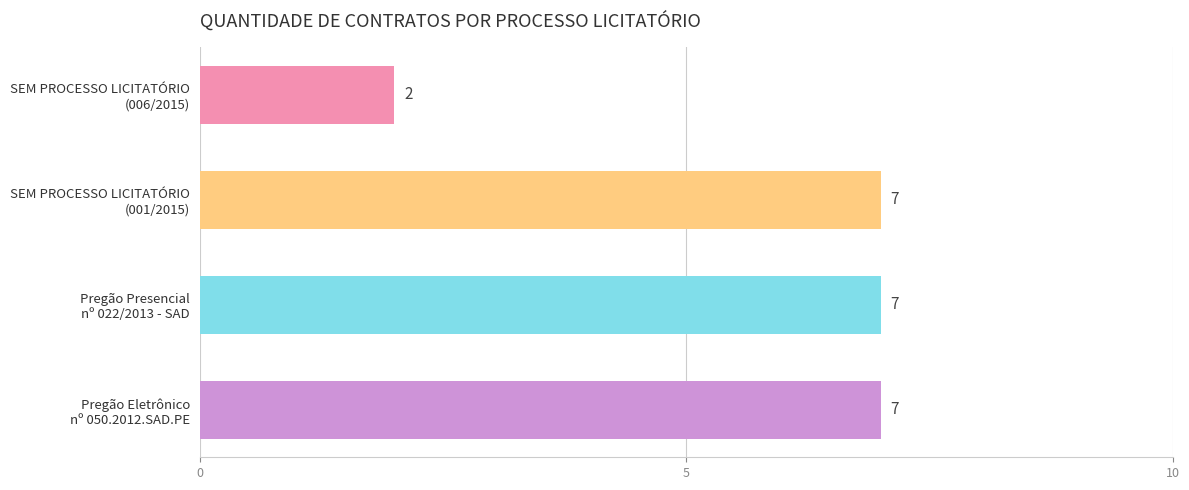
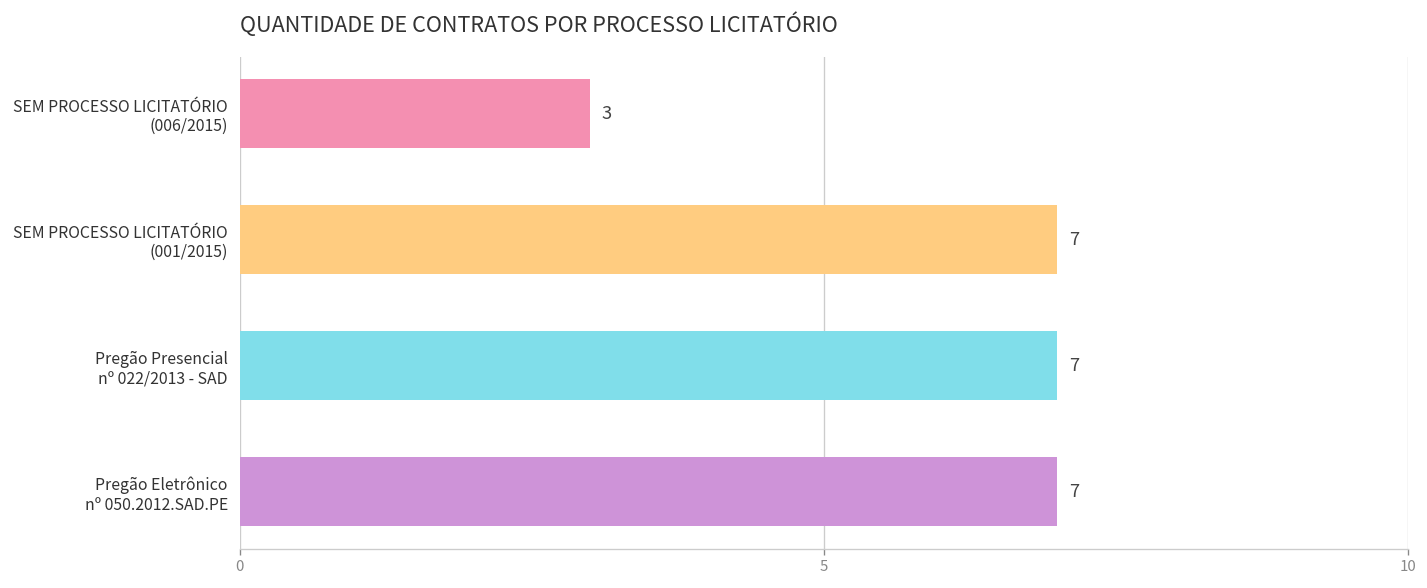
SEM PROCESSO LICITATÓRIO (006/2015): 2 -> 3
